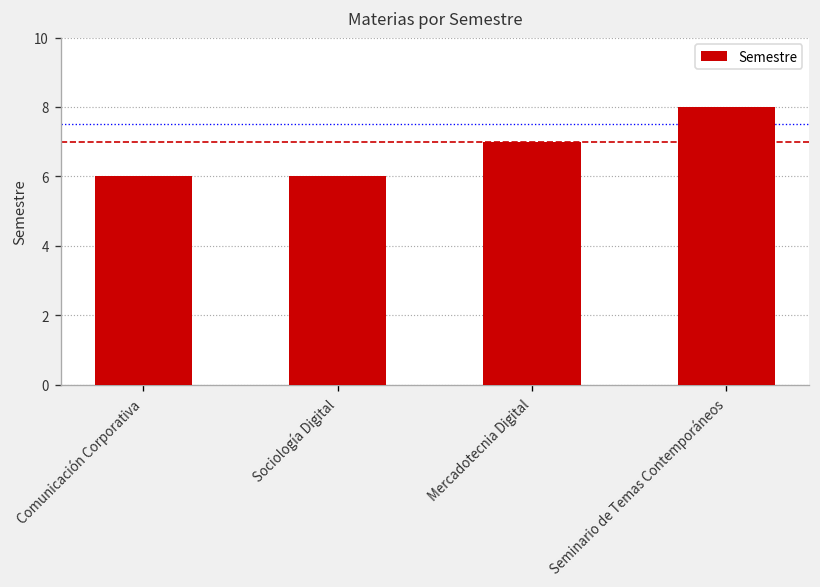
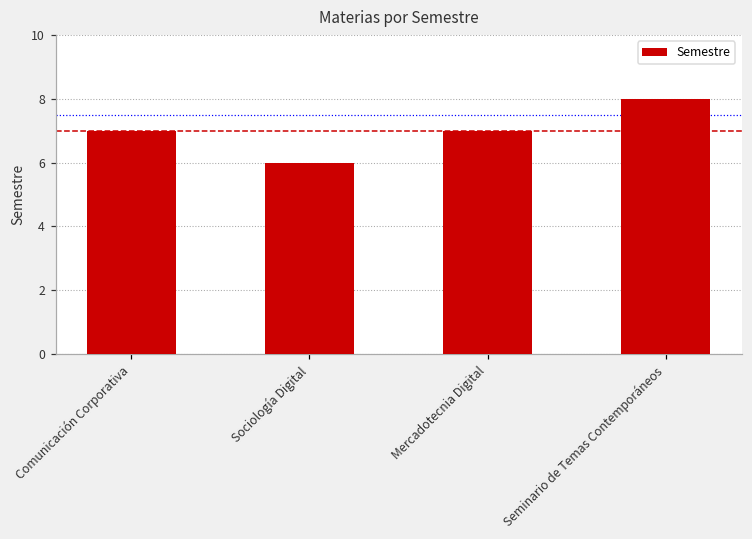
Comunicación Corporativa: 6 -> 7
